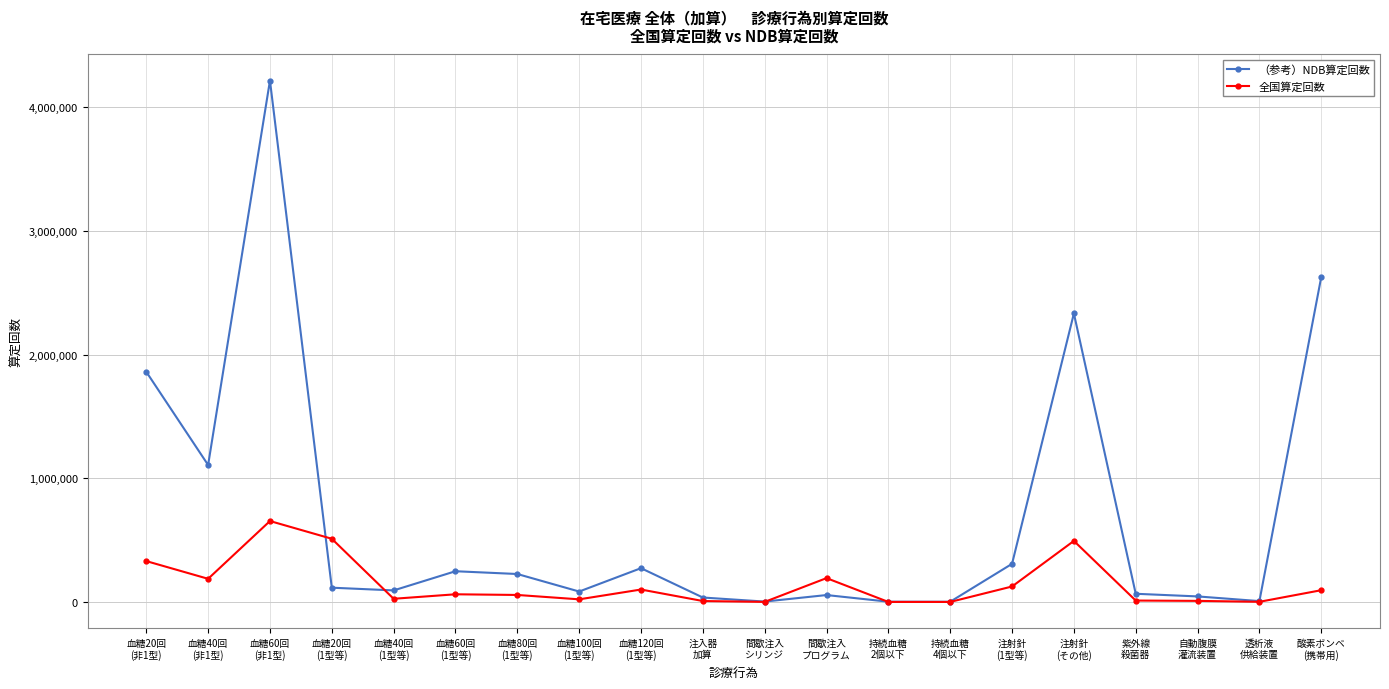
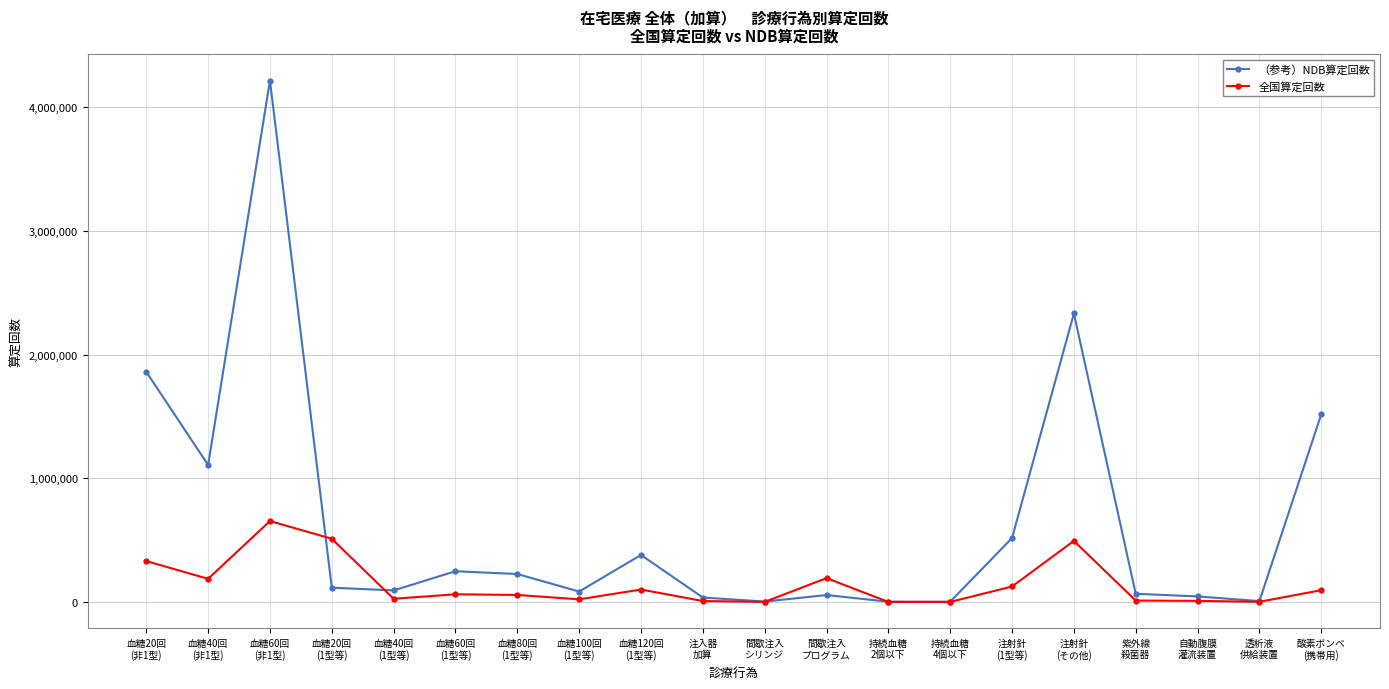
（参考）NDB算定回数, 血糖120回 (1型等): 270,000 -> 380,000
（参考）NDB算定回数, 注射針 (1型等): 310,000 -> 520,000
（参考）NDB算定回数, 酸素ボンベ (携帯用): 2,630,000 -> 1,520,000
